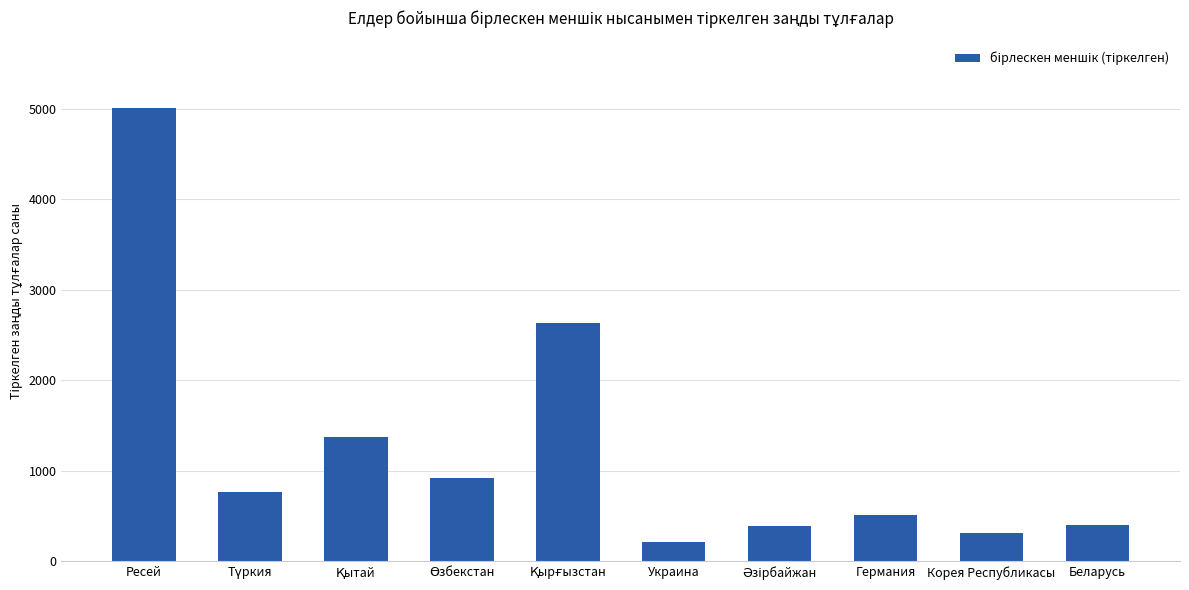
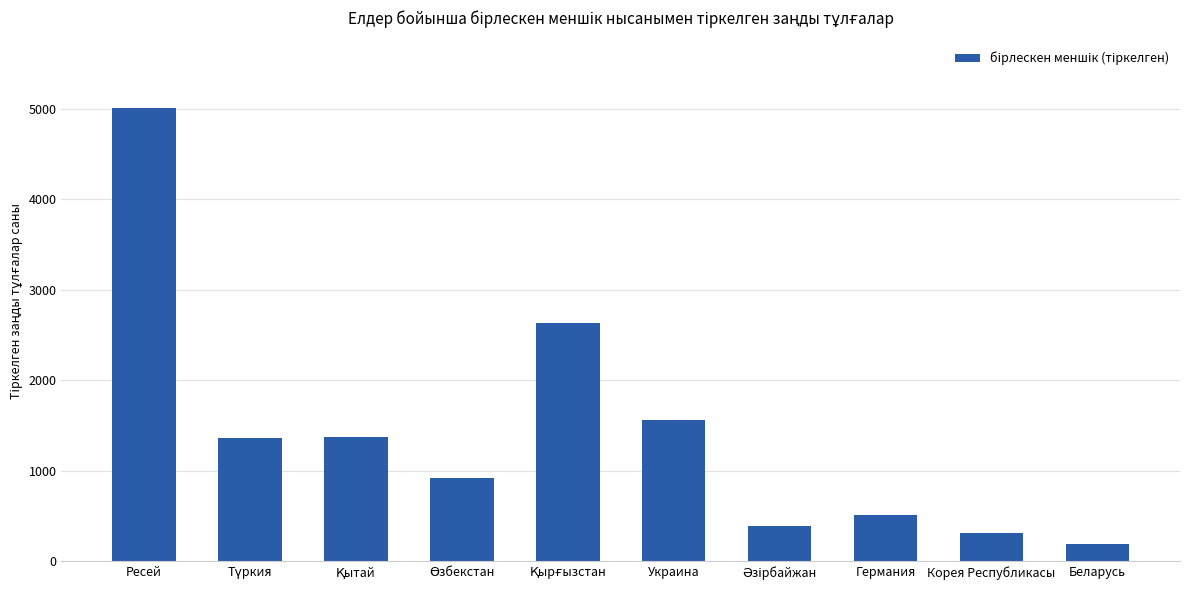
Түркия: 800 -> 1400
Украина: 200 -> 1600
Беларусь: 400 -> 200
